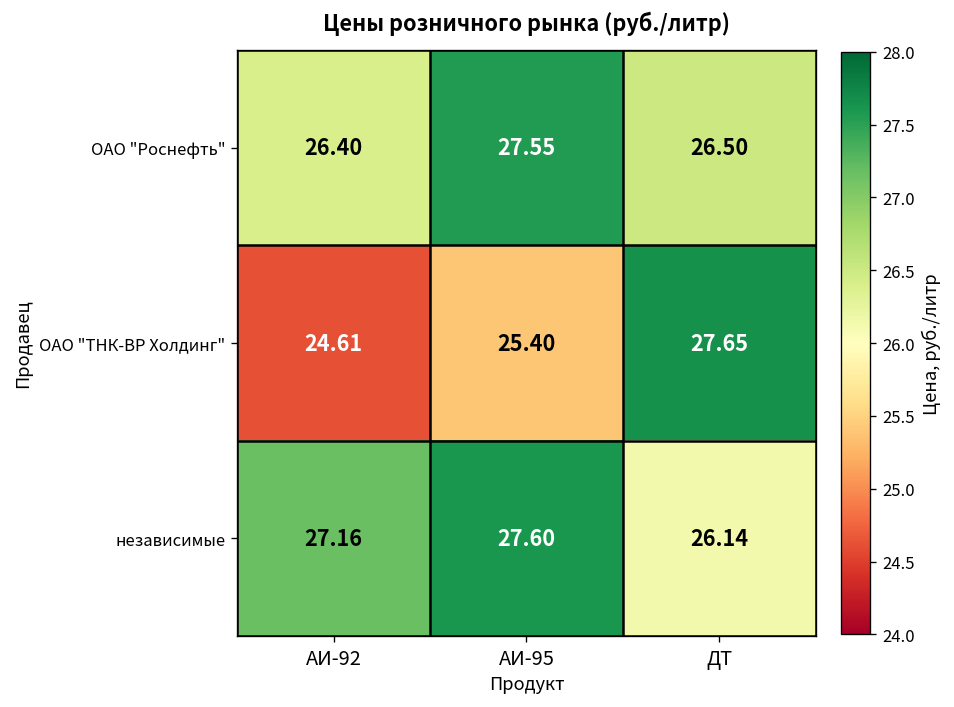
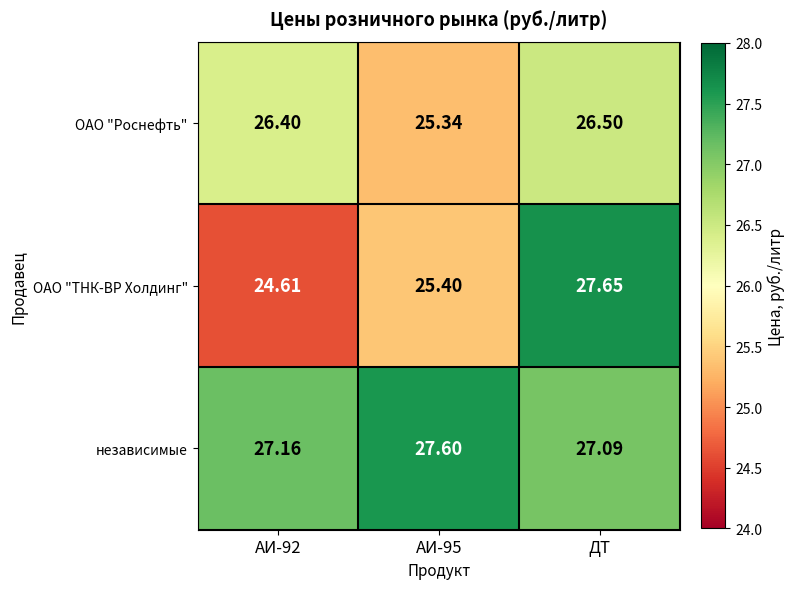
ОАО "Роснефть", АИ-95: 27.55 -> 25.34
независимые, ДТ: 26.14 -> 27.09
